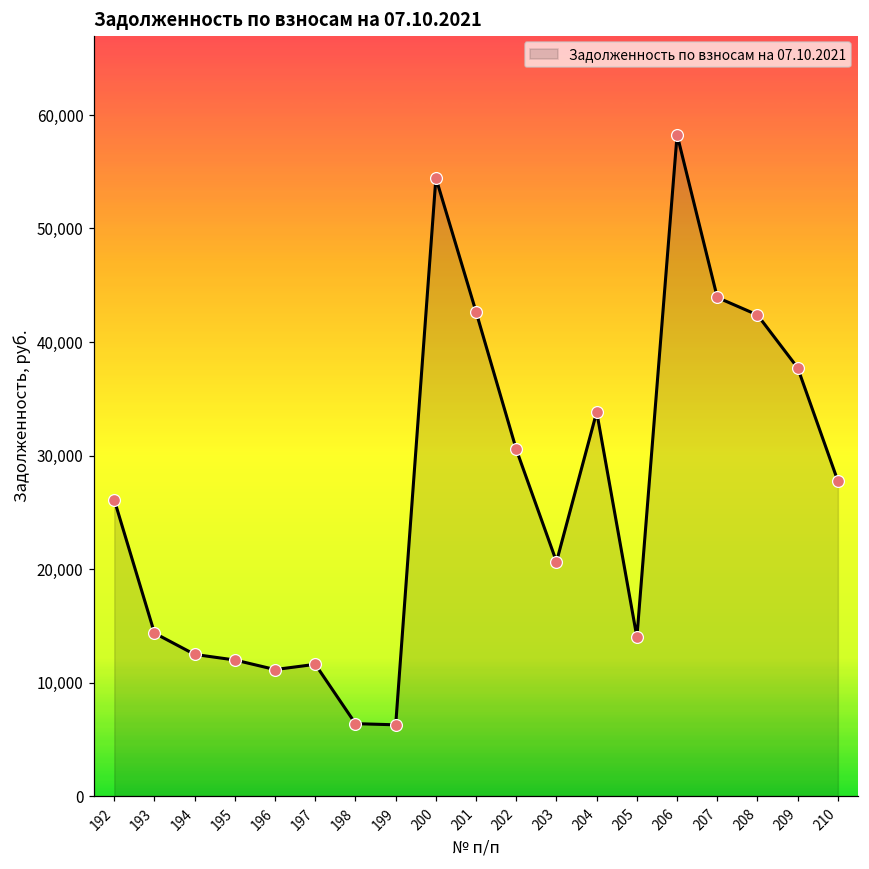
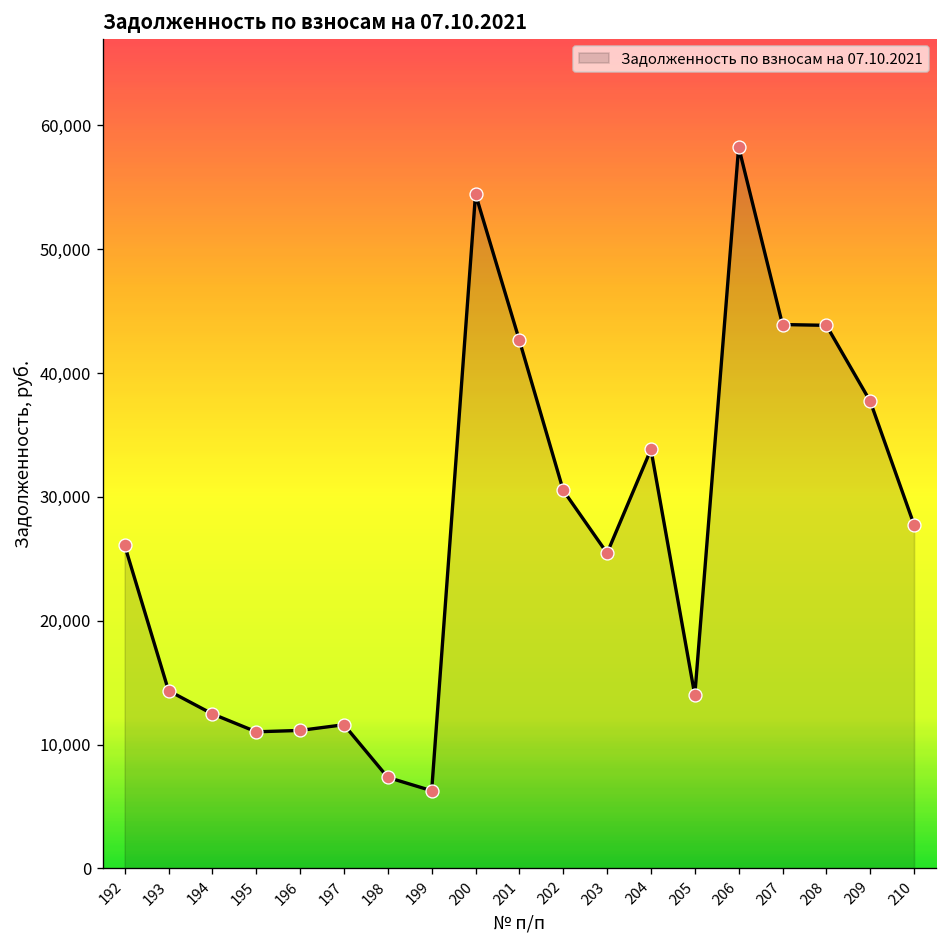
195: 12,000 -> 11,000
198: 6,400 -> 7,300
203: 20,600 -> 25,500
208: 42,400 -> 43,900
